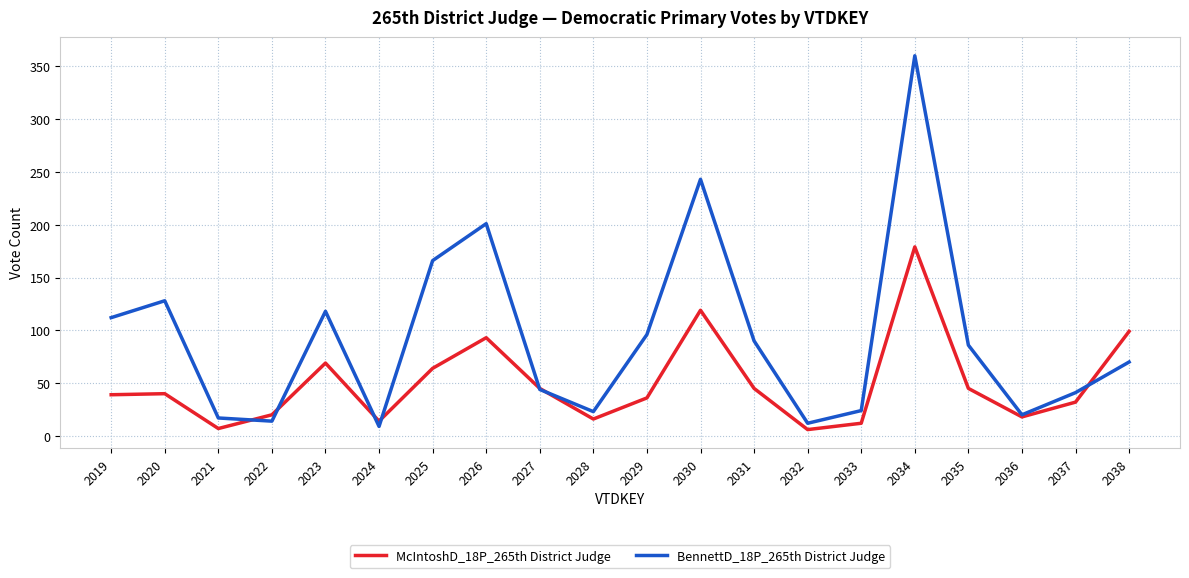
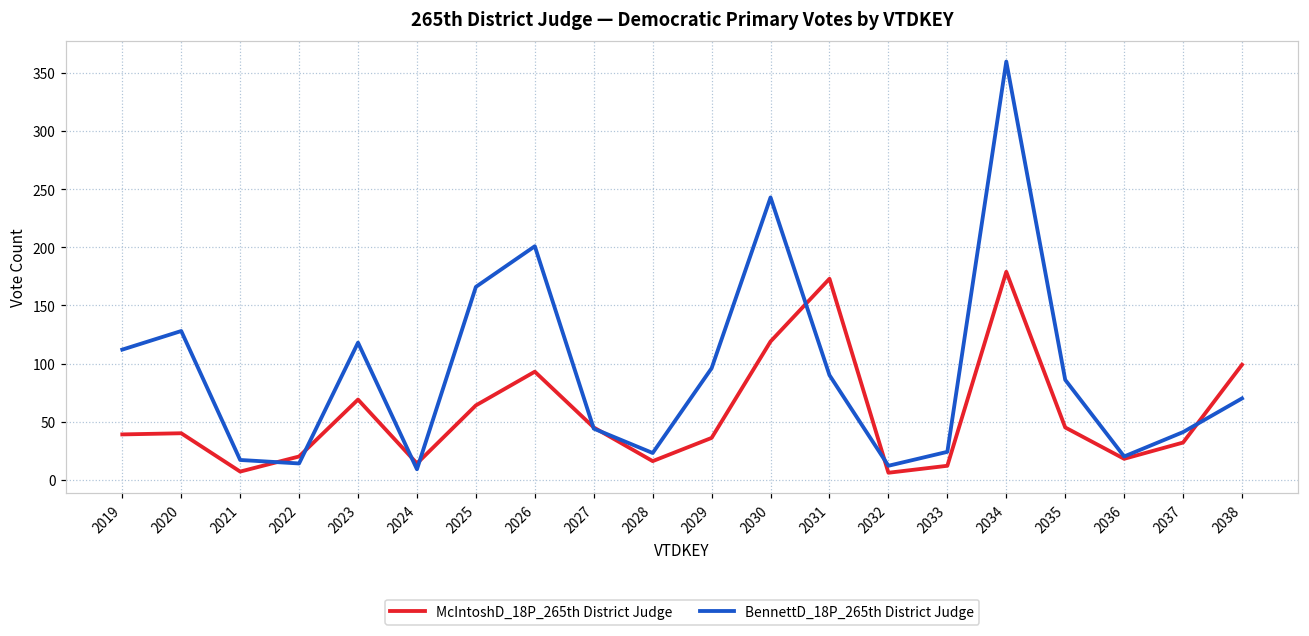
McIntoshD_18P_265th District Judge, 2031: 45 -> 173
